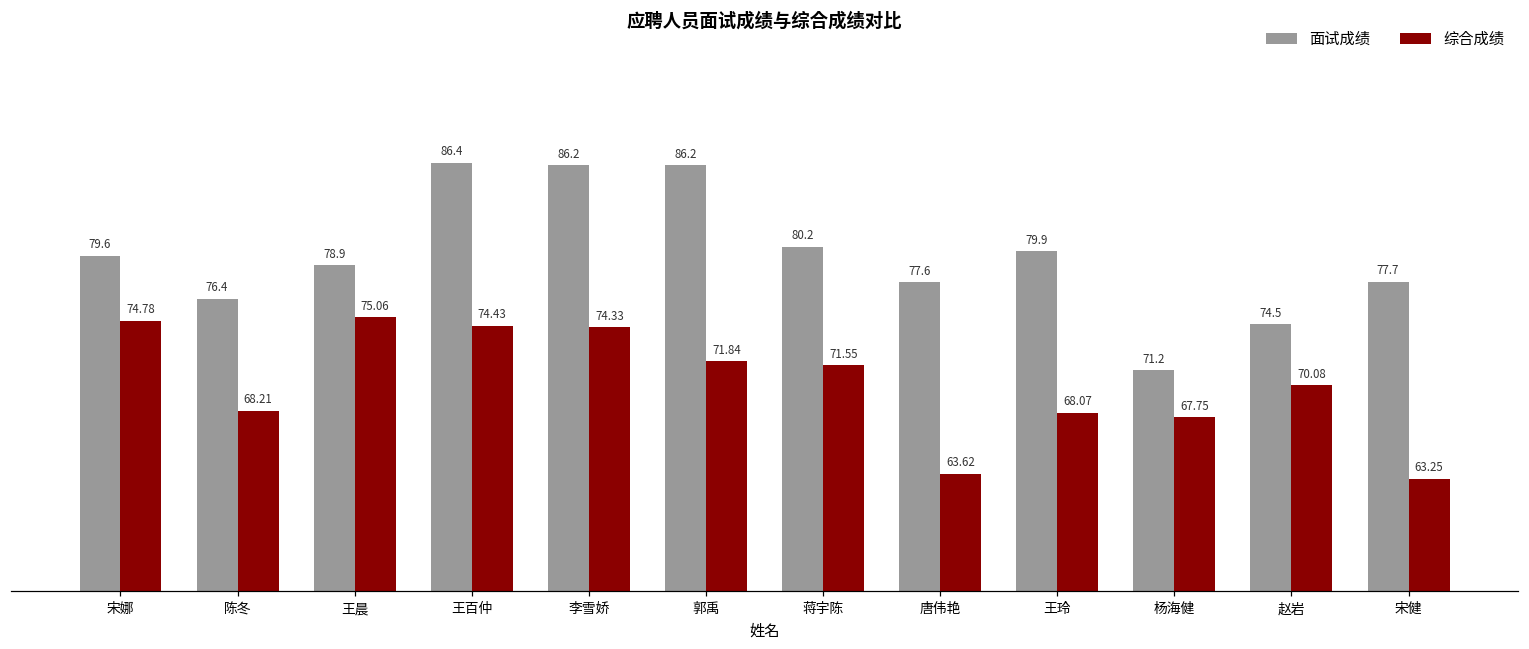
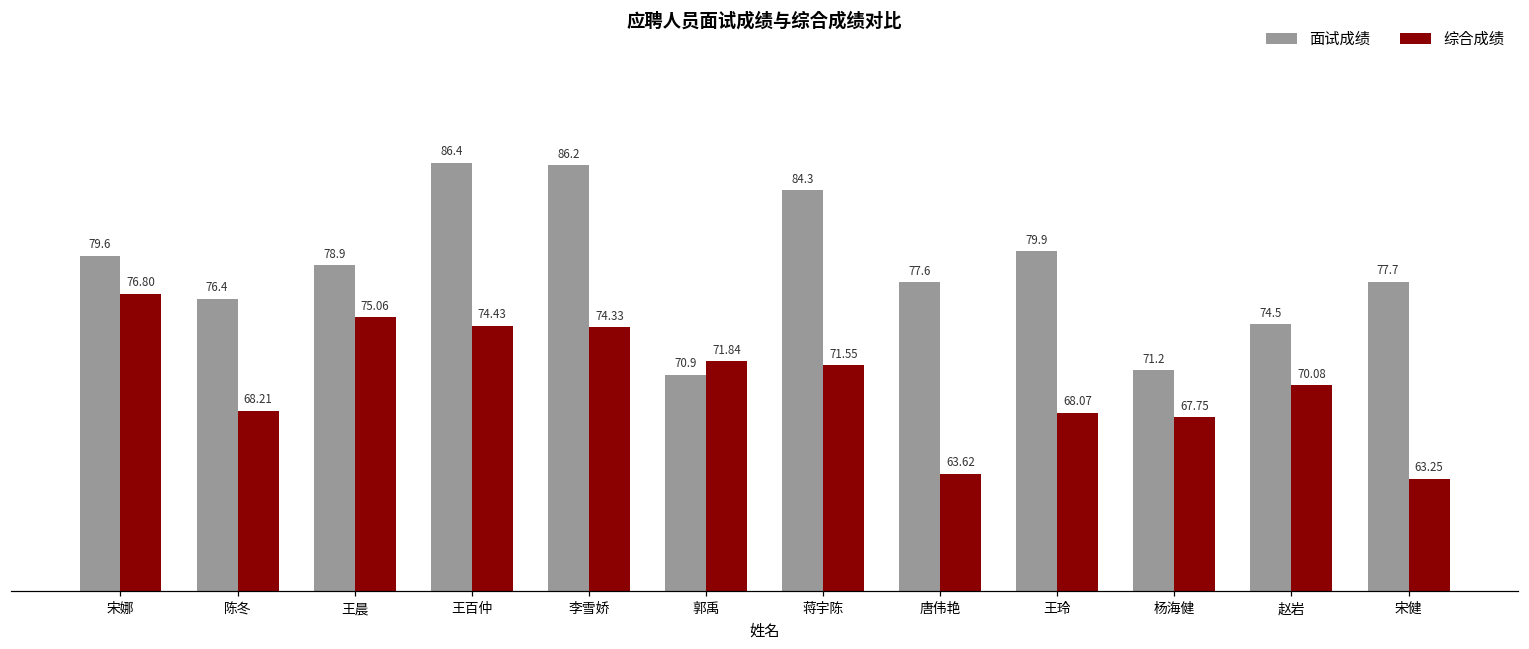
综合成绩, 宋娜: 74.78 -> 76.80
面试成绩, 郭禹: 86.2 -> 70.9
面试成绩, 蒋宇陈: 80.2 -> 84.3
